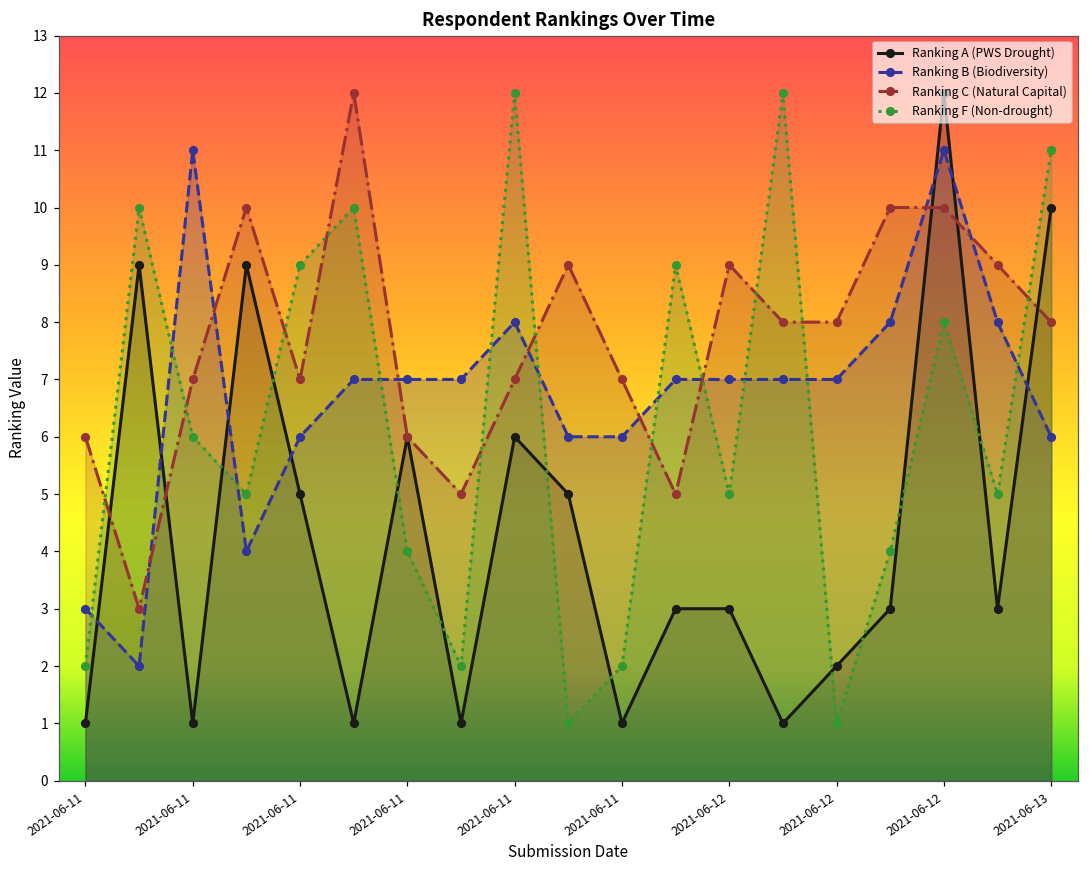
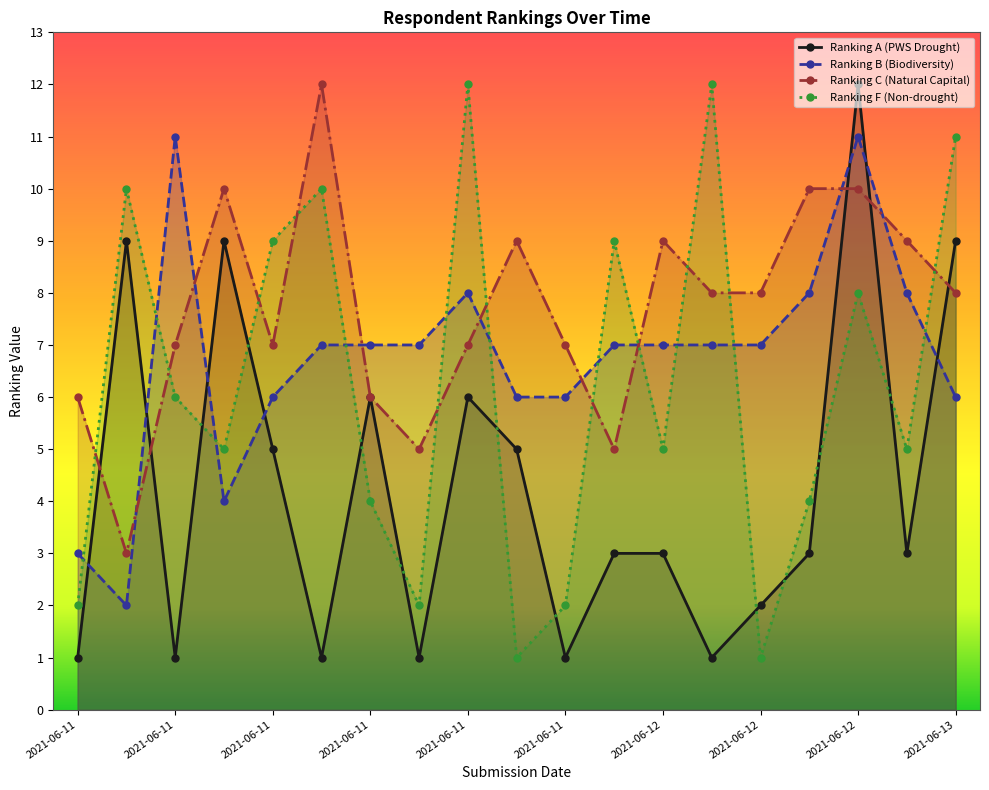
Ranking A (PWS Drought), 2021-06-13: 10 -> 9
